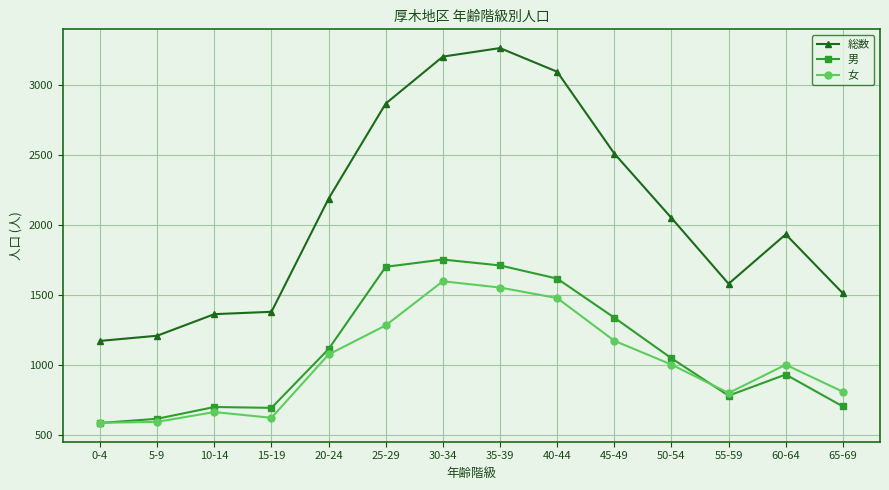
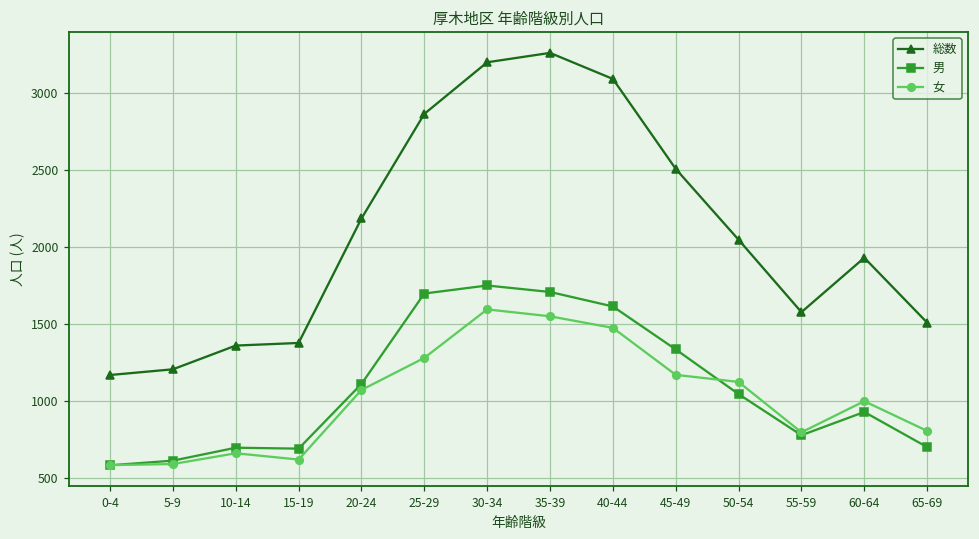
女, 50-54: 1000 -> 1130
